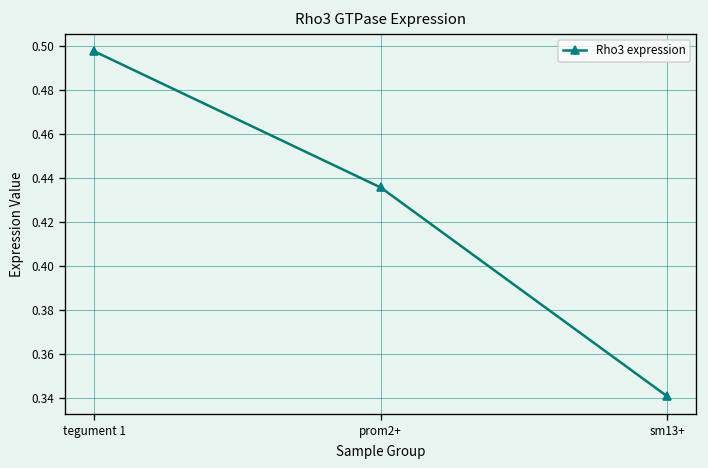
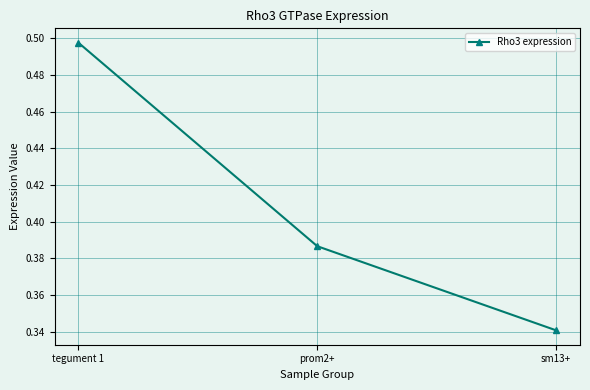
prom2+: 0.436 -> 0.387
